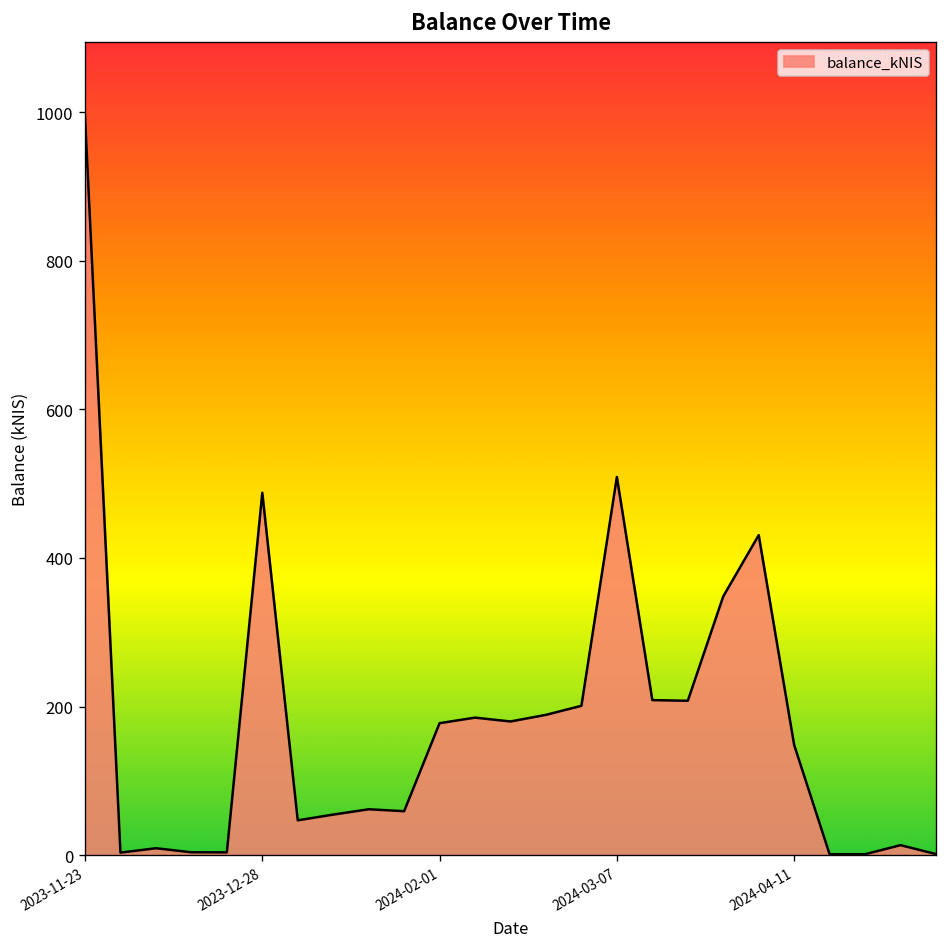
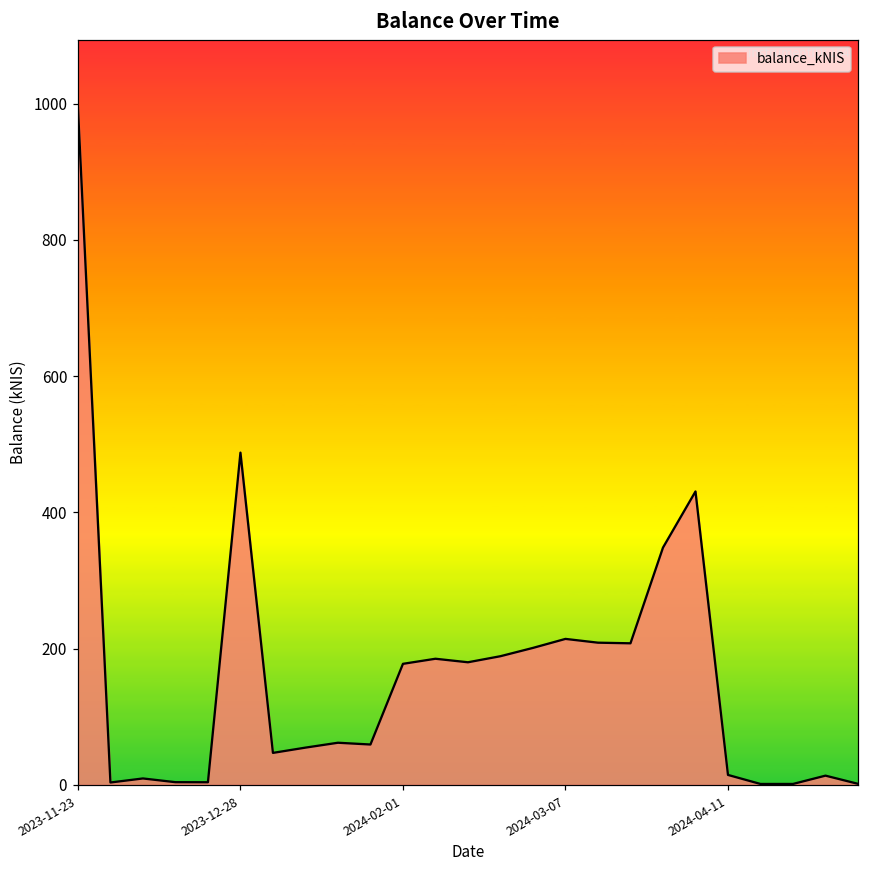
2024-03-07: 510 -> 210
2024-04-11: 150 -> 10
